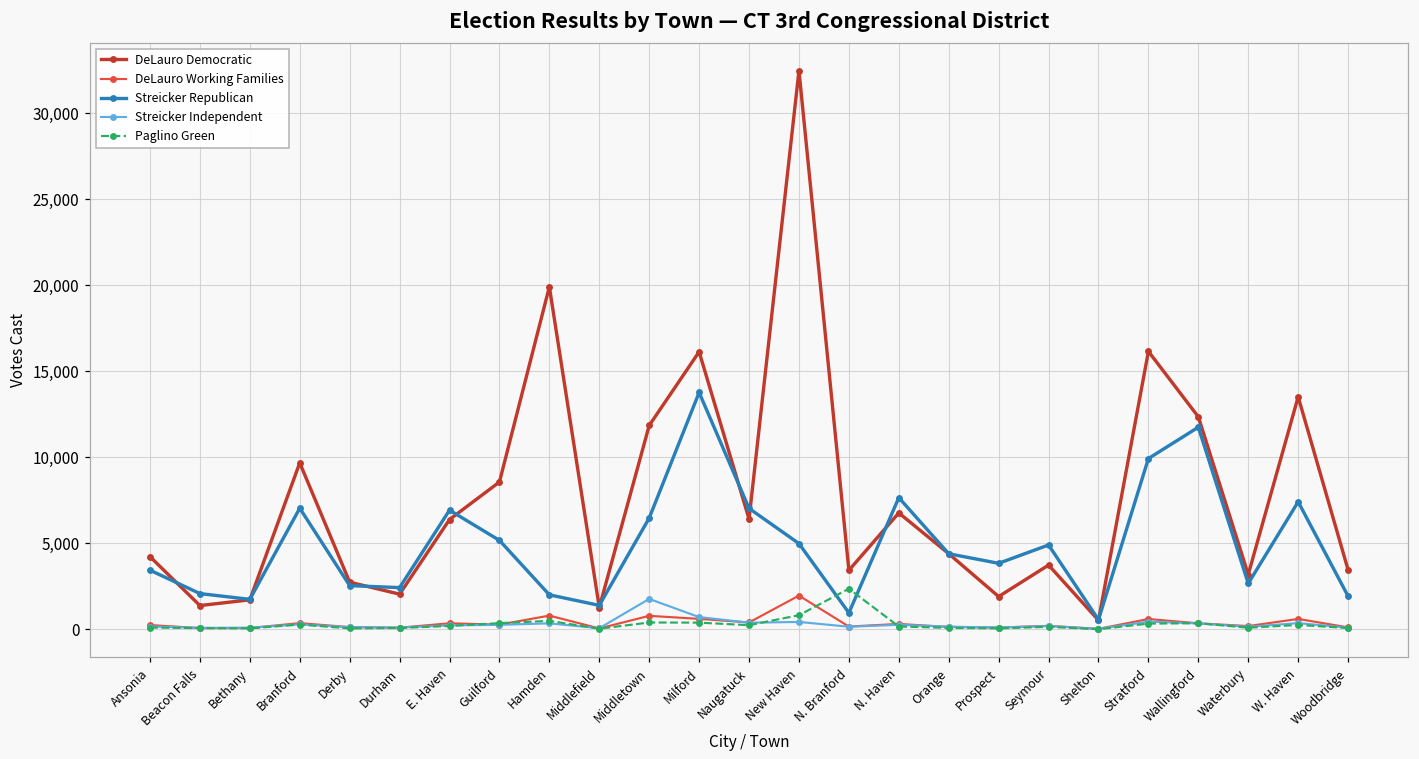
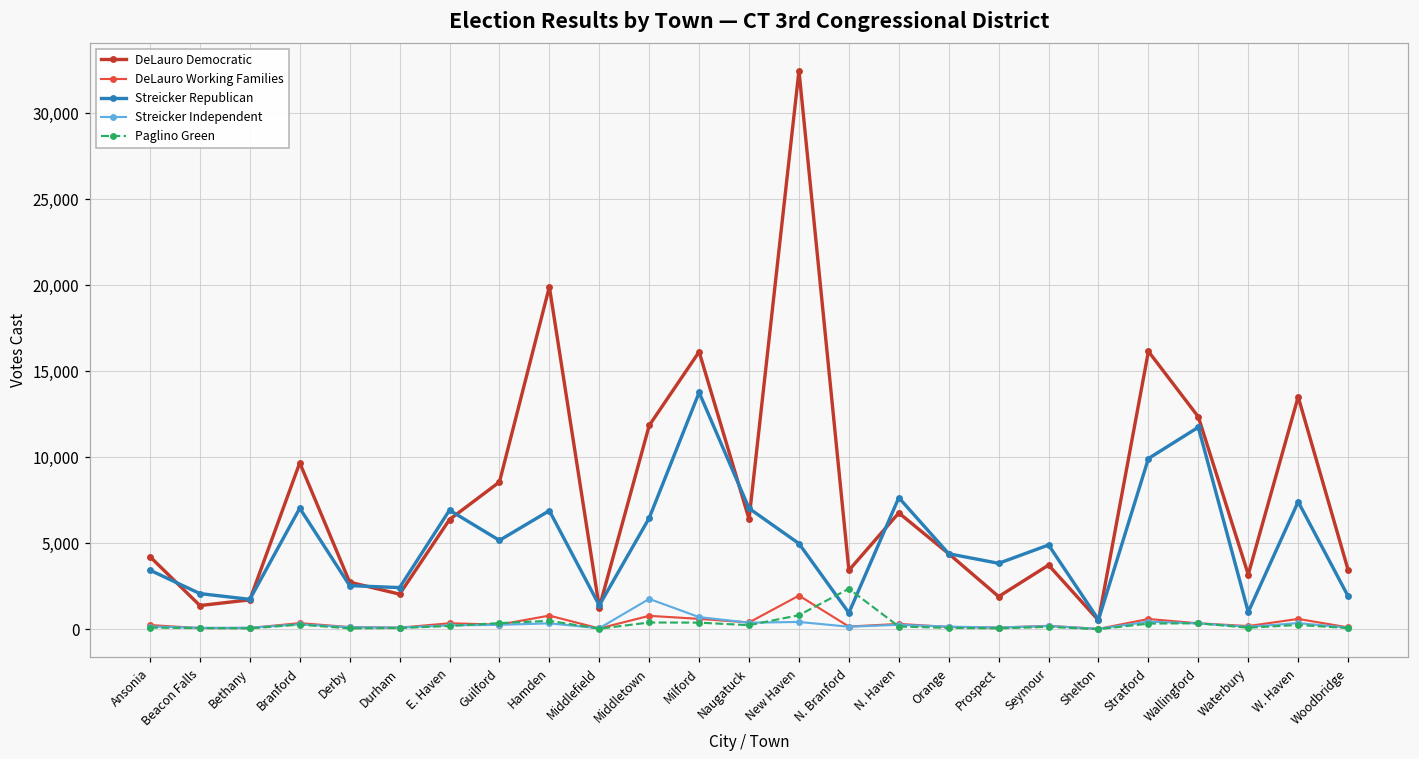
Streicker Republican, Hamden: 2,000 -> 6,900
Streicker Republican, Waterbury: 2,700 -> 1,000
